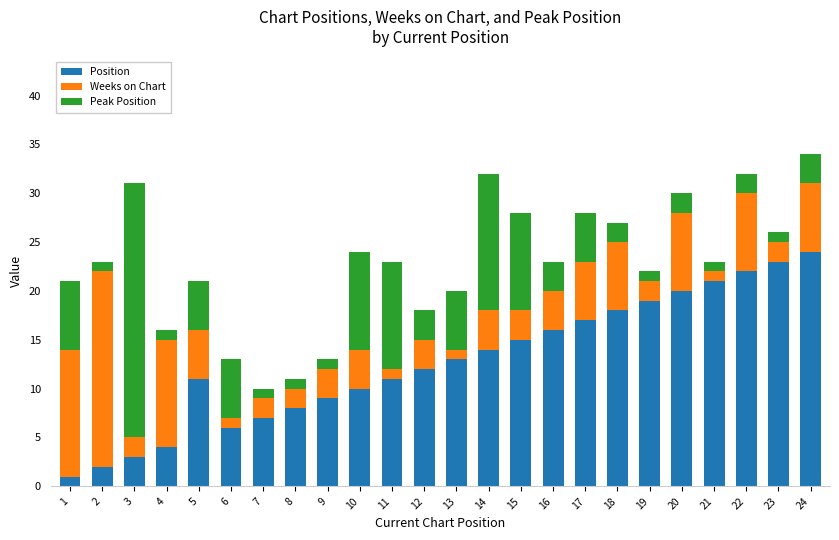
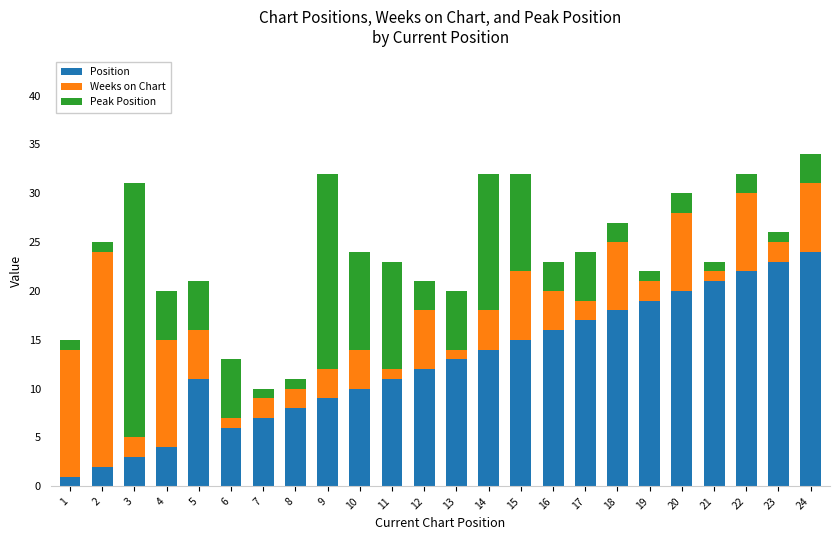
Peak Position, 1: 7 -> 1
Weeks on Chart, 2: 20 -> 22
Peak Position, 4: 1 -> 5
Peak Position, 9: 1 -> 20
Weeks on Chart, 12: 3 -> 6
Weeks on Chart, 15: 3 -> 7
Weeks on Chart, 17: 6 -> 2
